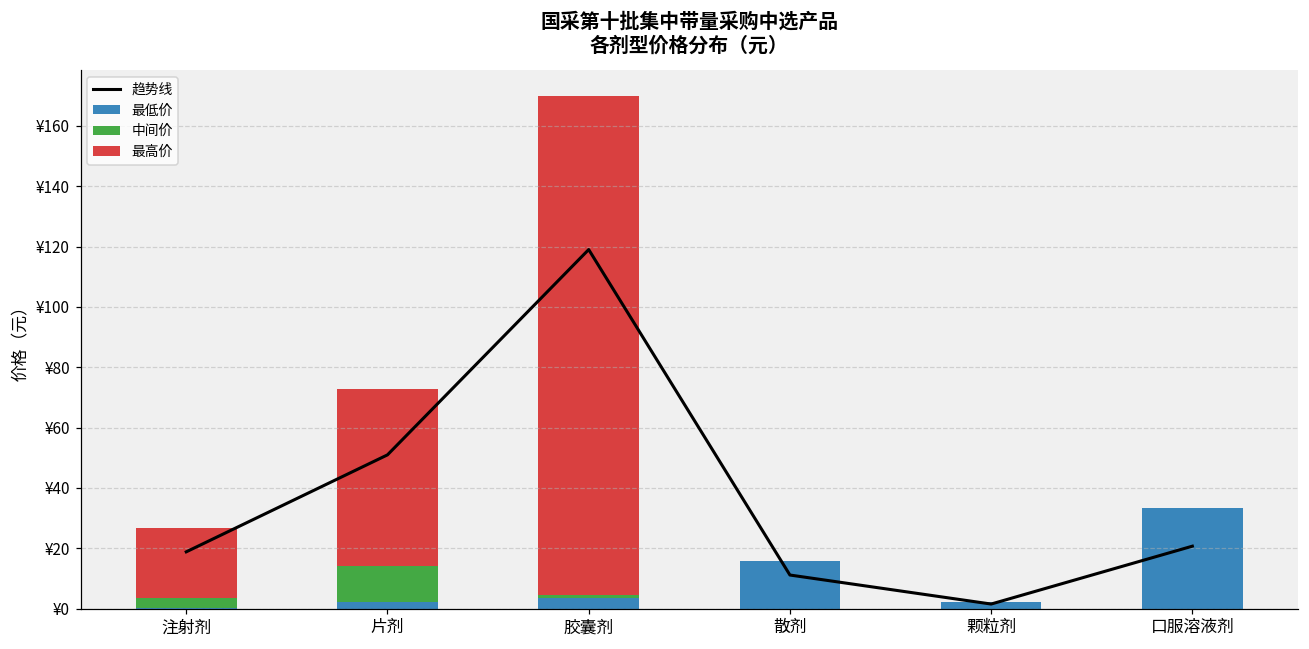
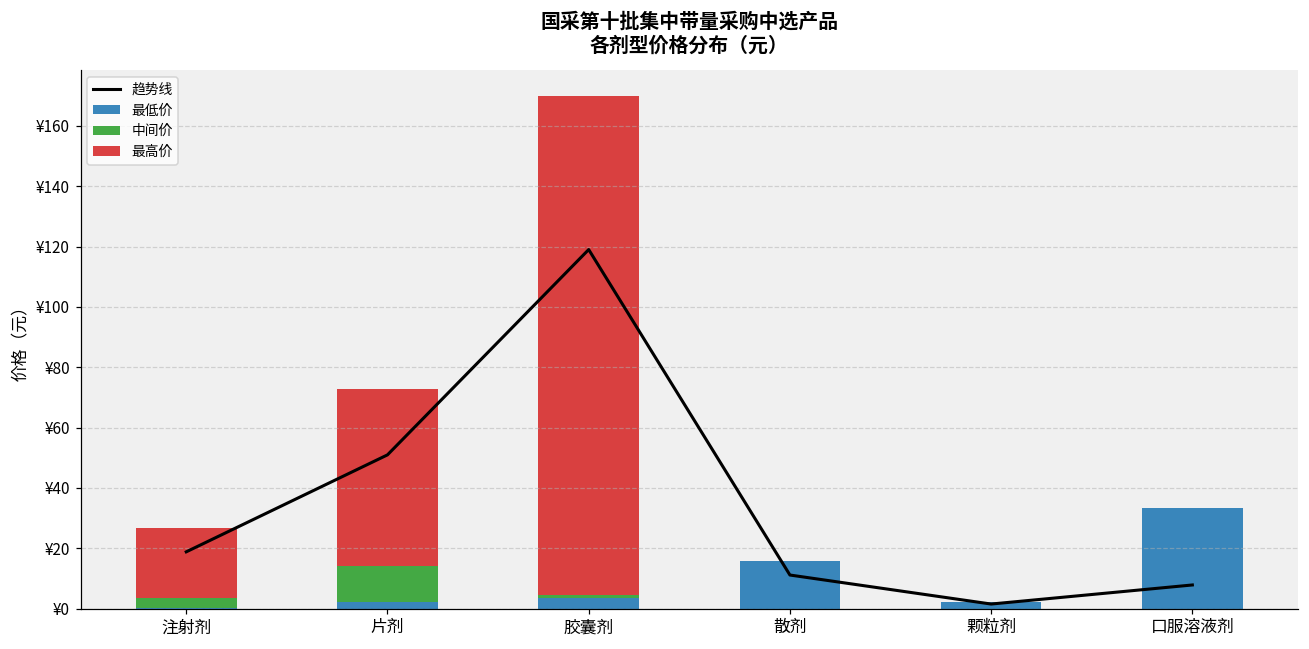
趋势线, 口服溶液剂: ¥21 -> ¥8
